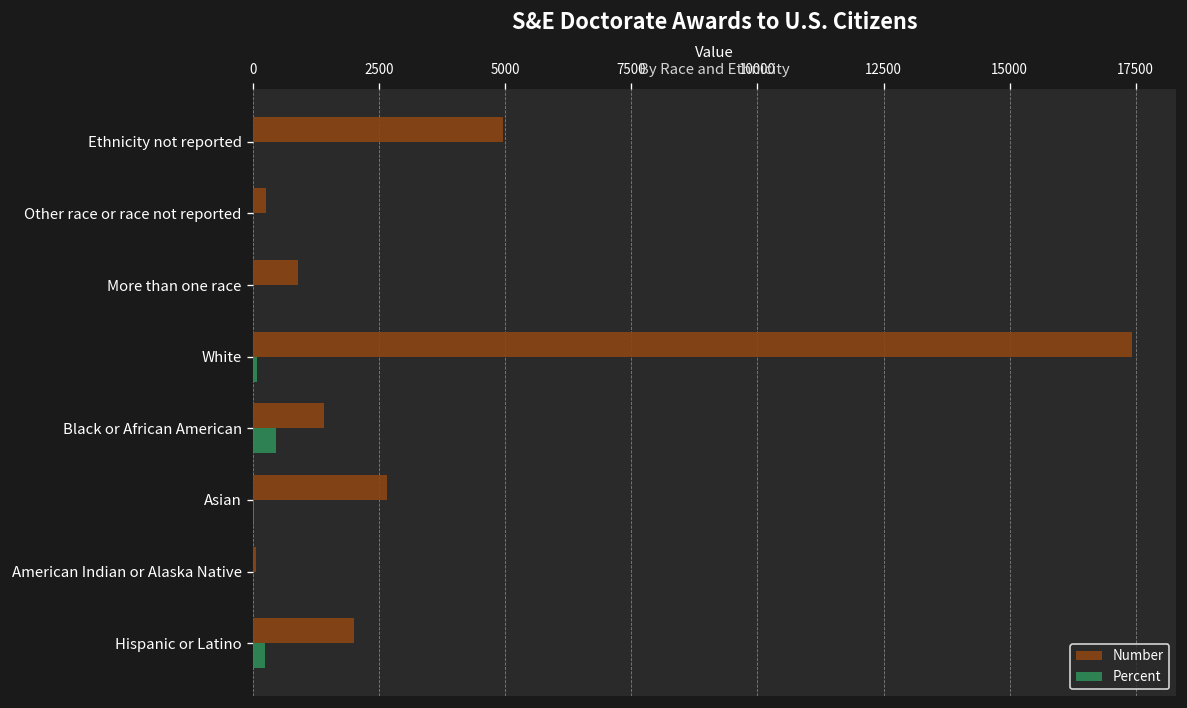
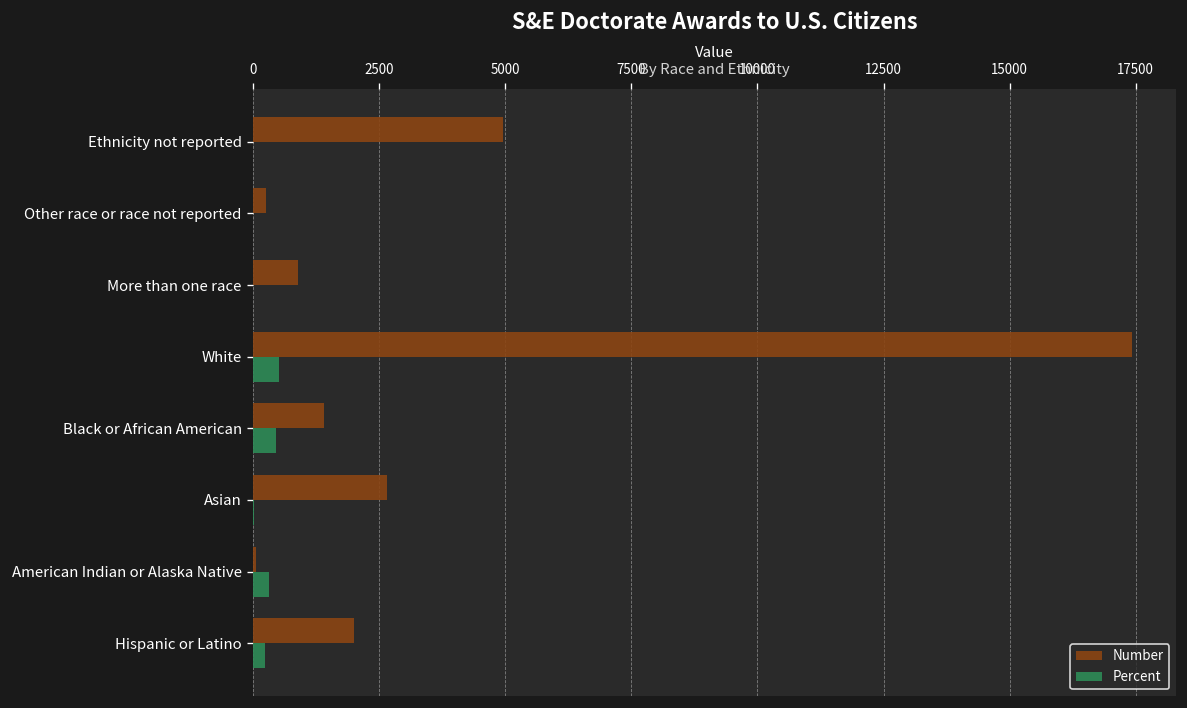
Percent, White: 100 -> 500
Percent, American Indian or Alaska Native: 0 -> 300
